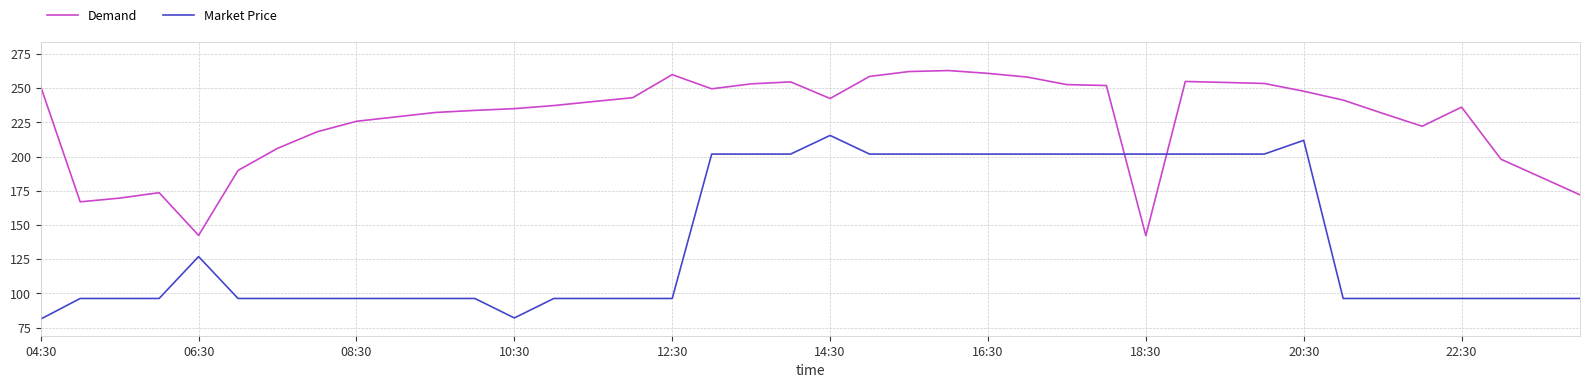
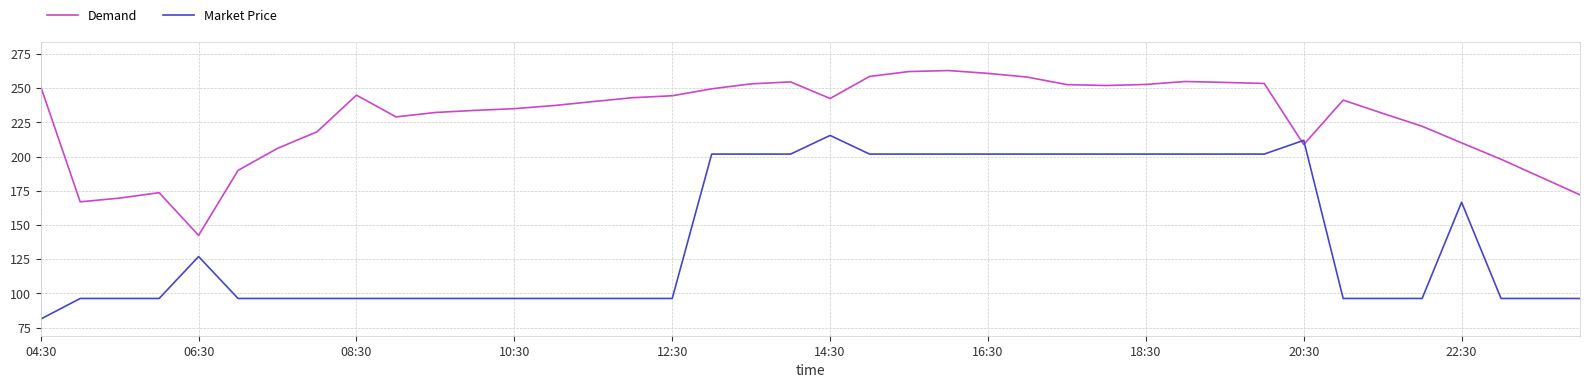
Demand, 08:30: 226 -> 245
Market Price, 10:30: 82 -> 96
Demand, 12:30: 260 -> 244
Demand, 18:30: 142 -> 253
Demand, 20:30: 248 -> 209
Demand, 22:30: 236 -> 210
Market Price, 22:30: 96 -> 167
